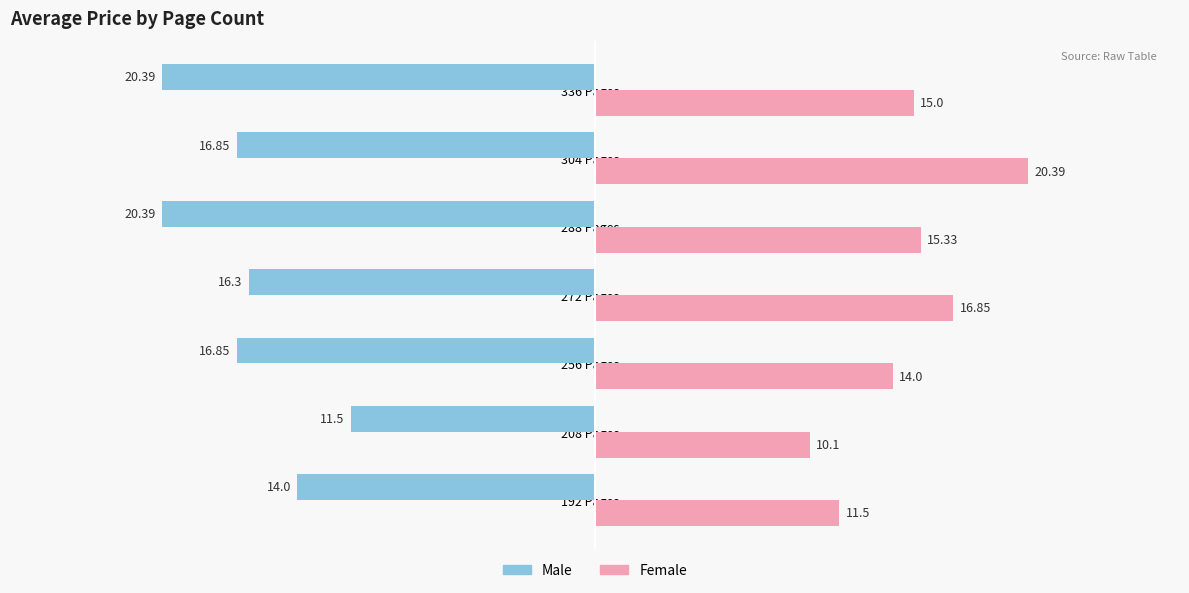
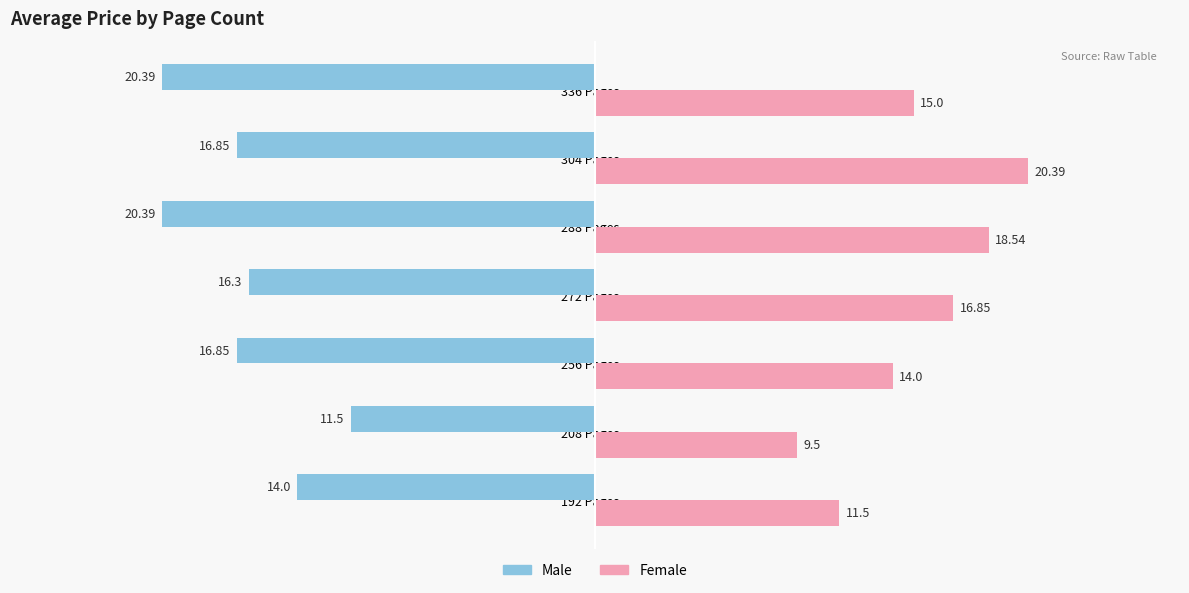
Female, 288 Pages: 15.33 -> 18.54
Female, 208 Pages: 10.1 -> 9.5
